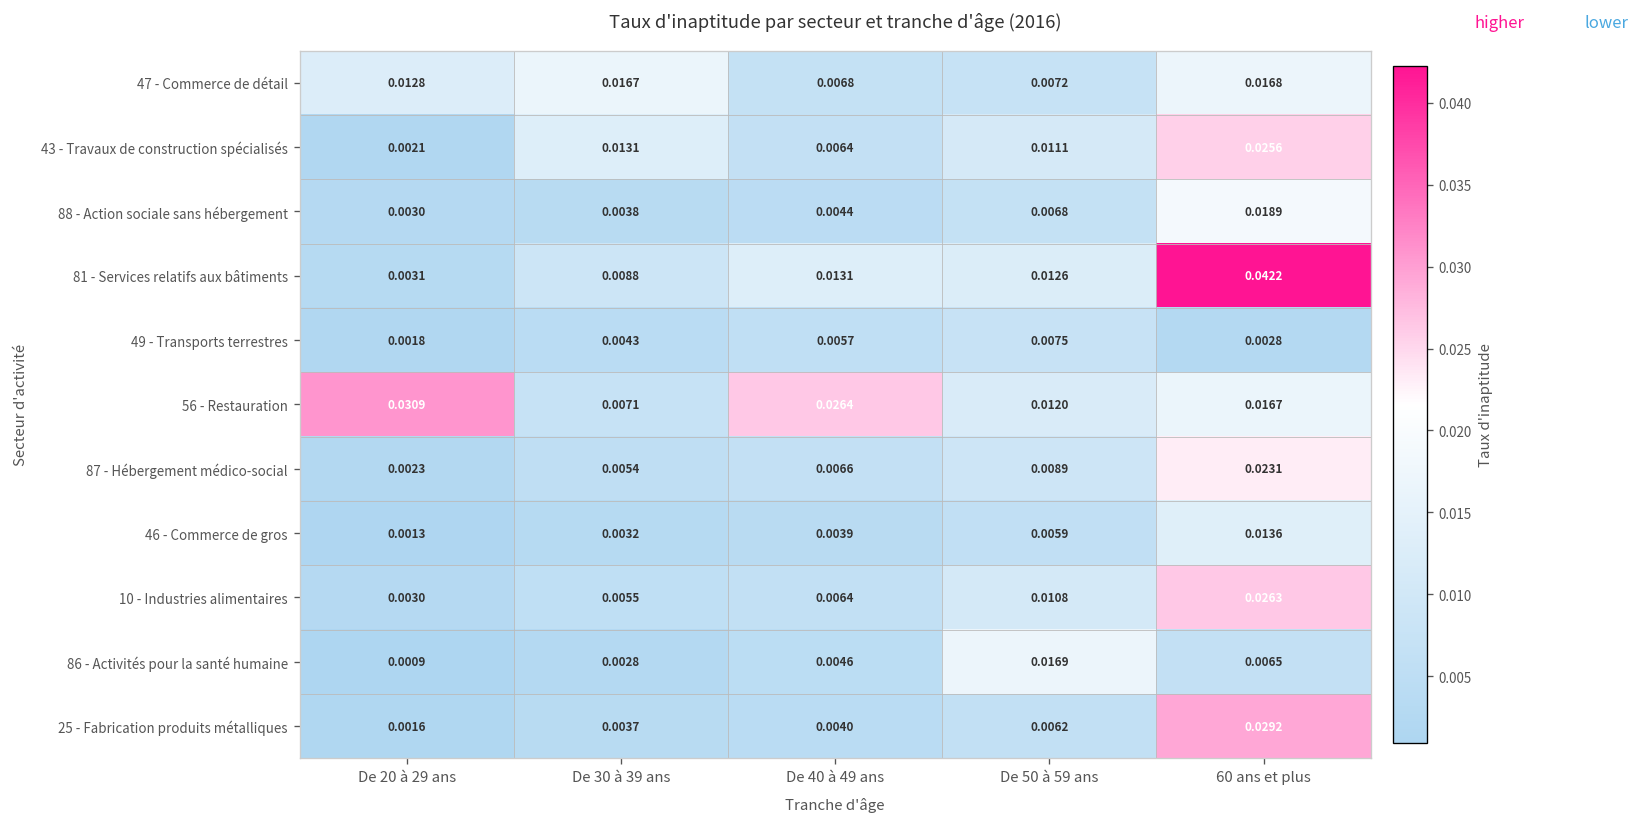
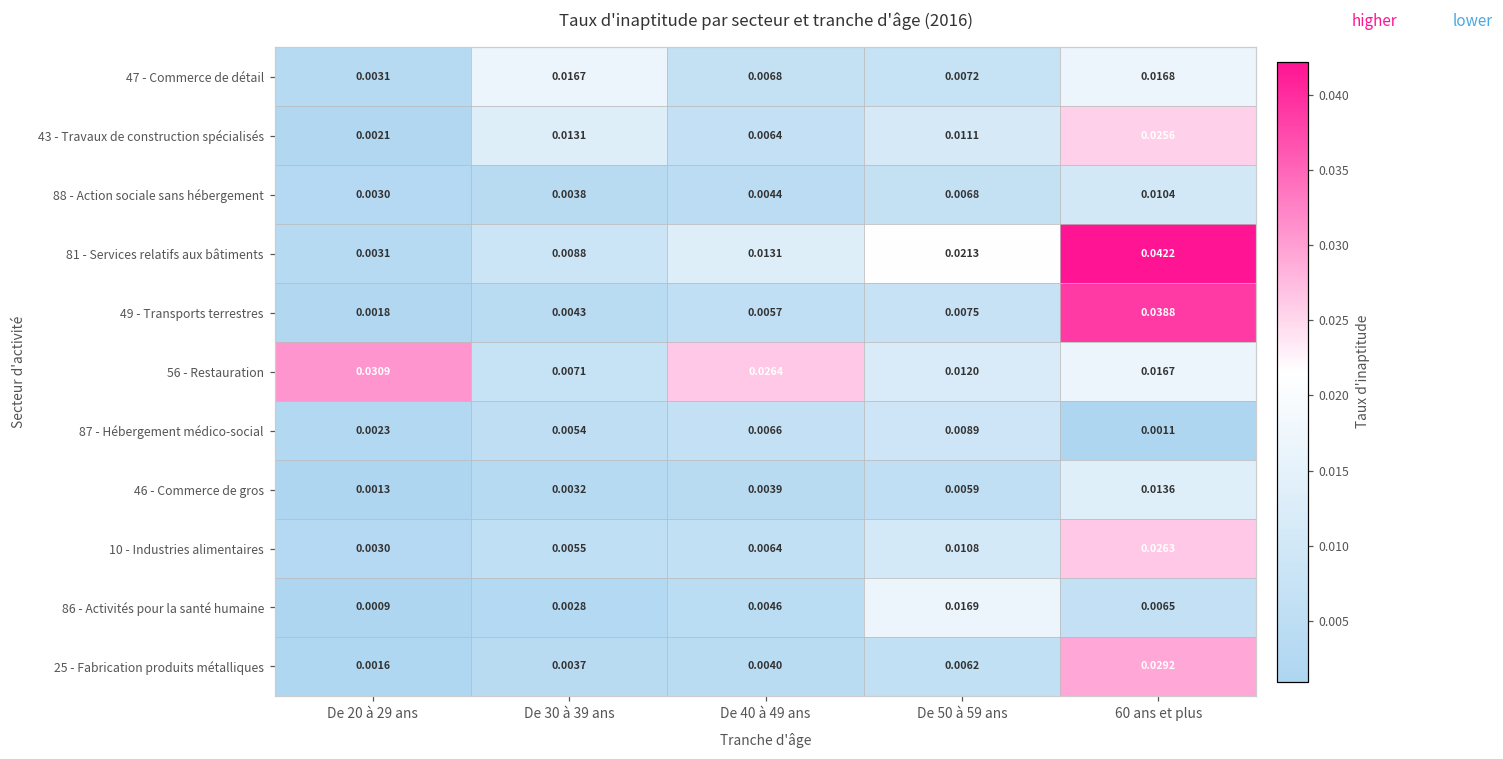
47 - Commerce de détail, De 20 à 29 ans: 0.0128 -> 0.0031
88 - Action sociale sans hébergement, 60 ans et plus: 0.0189 -> 0.0104
81 - Services relatifs aux bâtiments, De 50 à 59 ans: 0.0126 -> 0.0213
49 - Transports terrestres, 60 ans et plus: 0.0028 -> 0.0388
87 - Hébergement médico-social, 60 ans et plus: 0.0231 -> 0.0011
